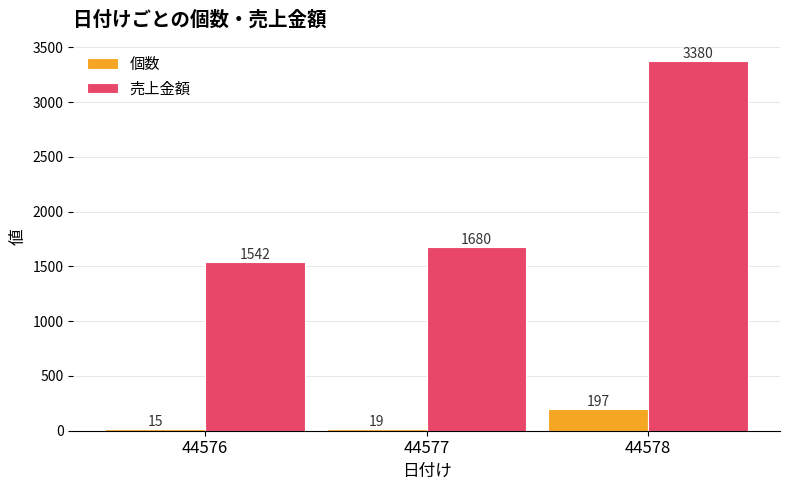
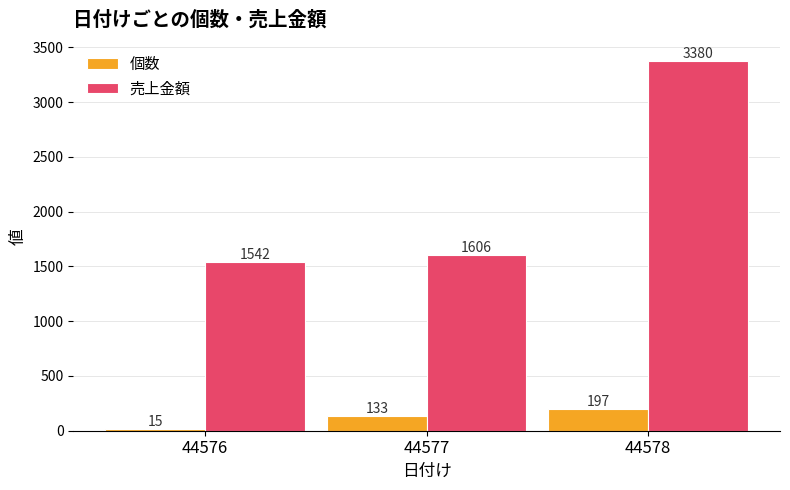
個数, 44577: 19 -> 133
売上金額, 44577: 1680 -> 1606
